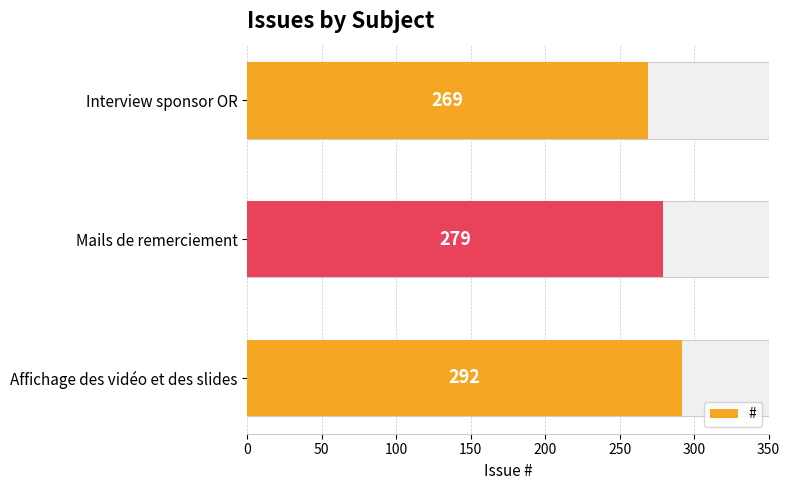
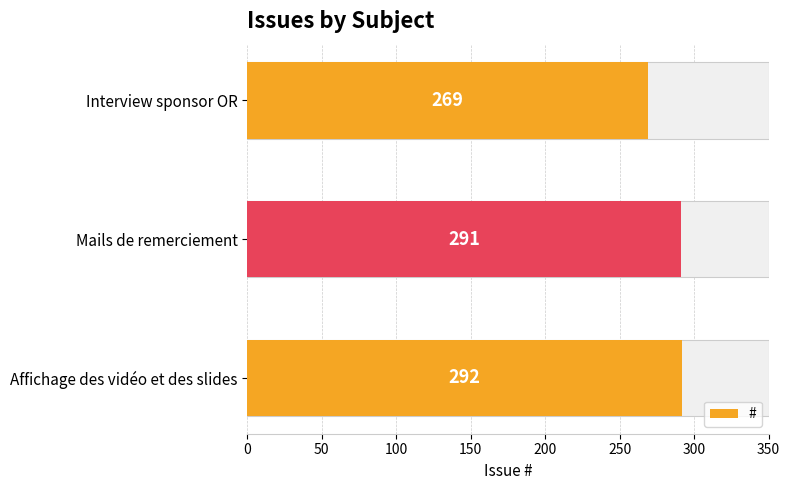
#, Mails de remerciement: 279 -> 291
